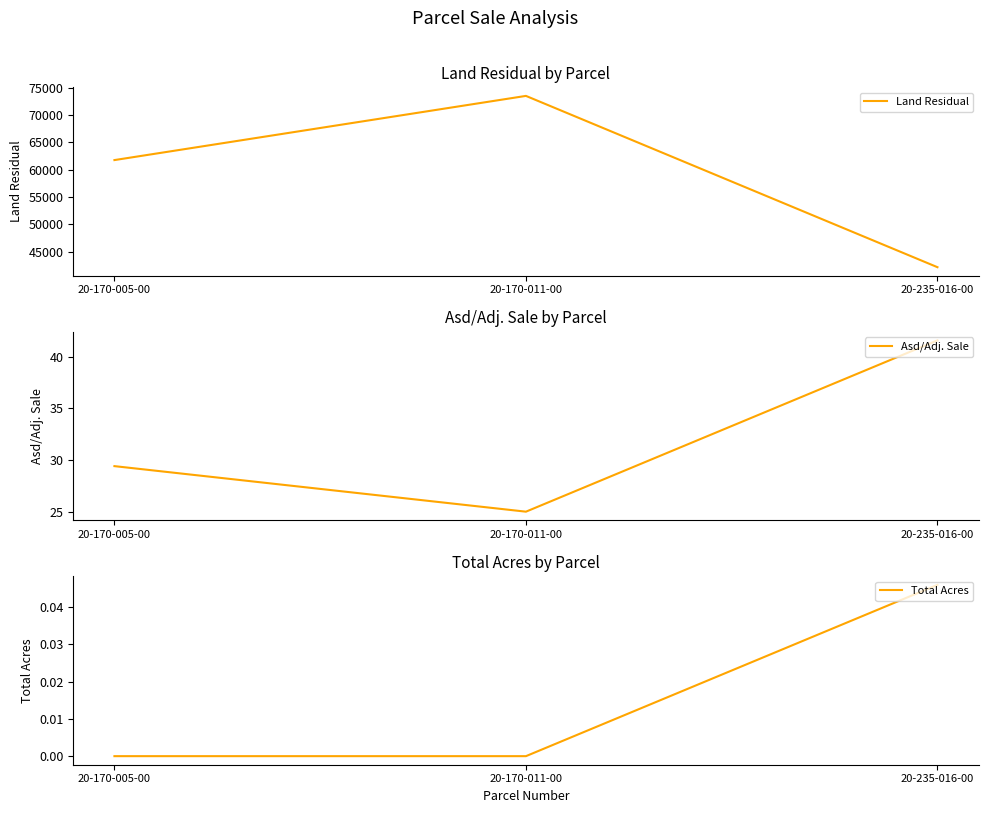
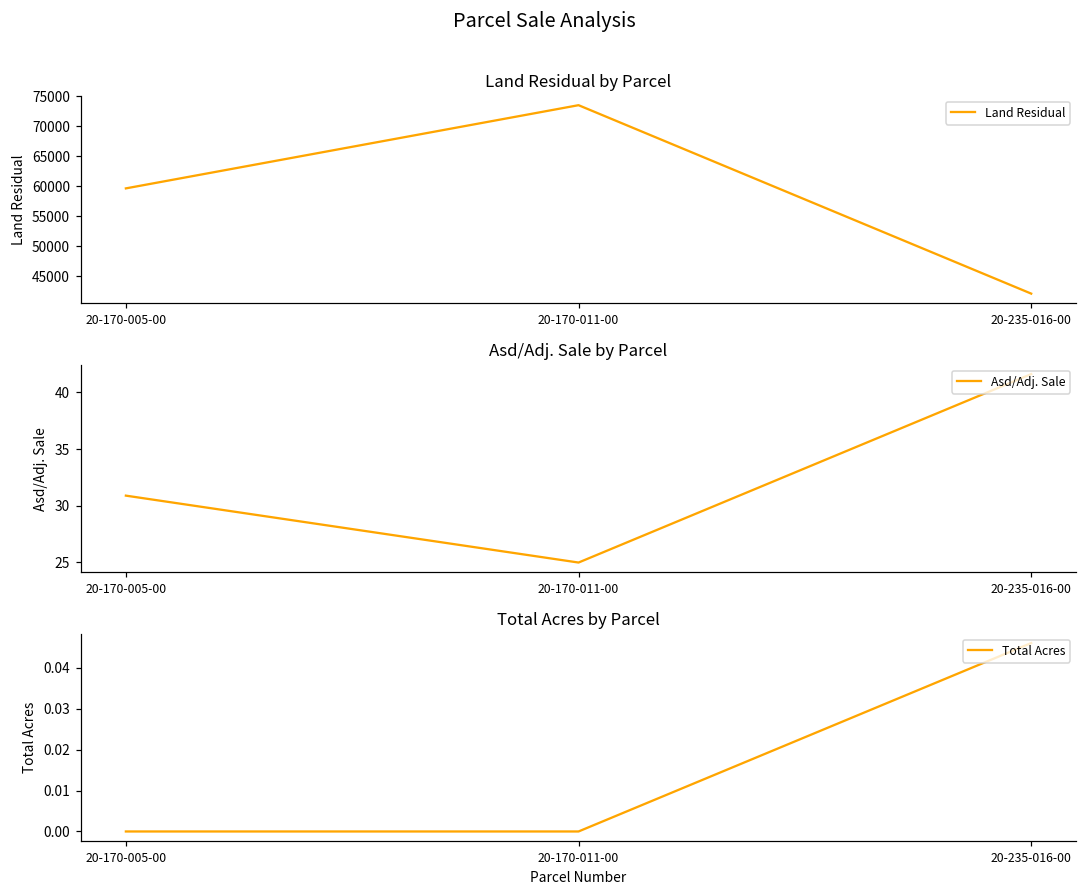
Land Residual by Parcel, 20-170-005-00: 62000 -> 60000
Asd/Adj. Sale by Parcel, 20-170-005-00: 29.4 -> 30.9
